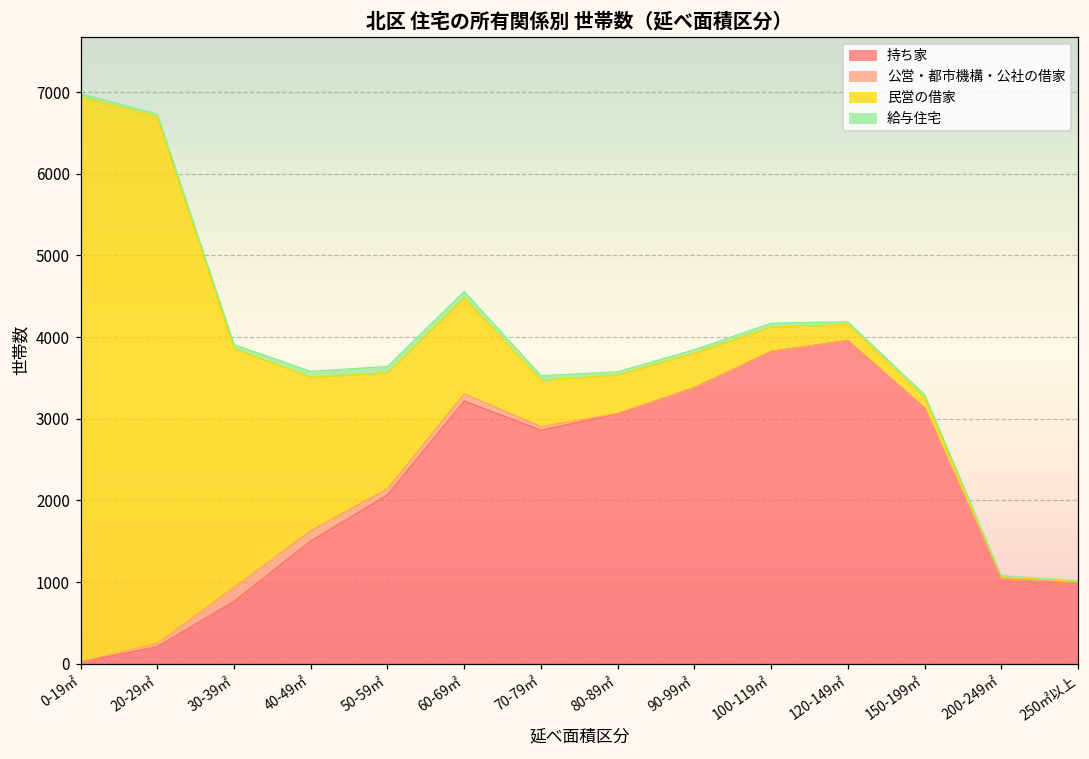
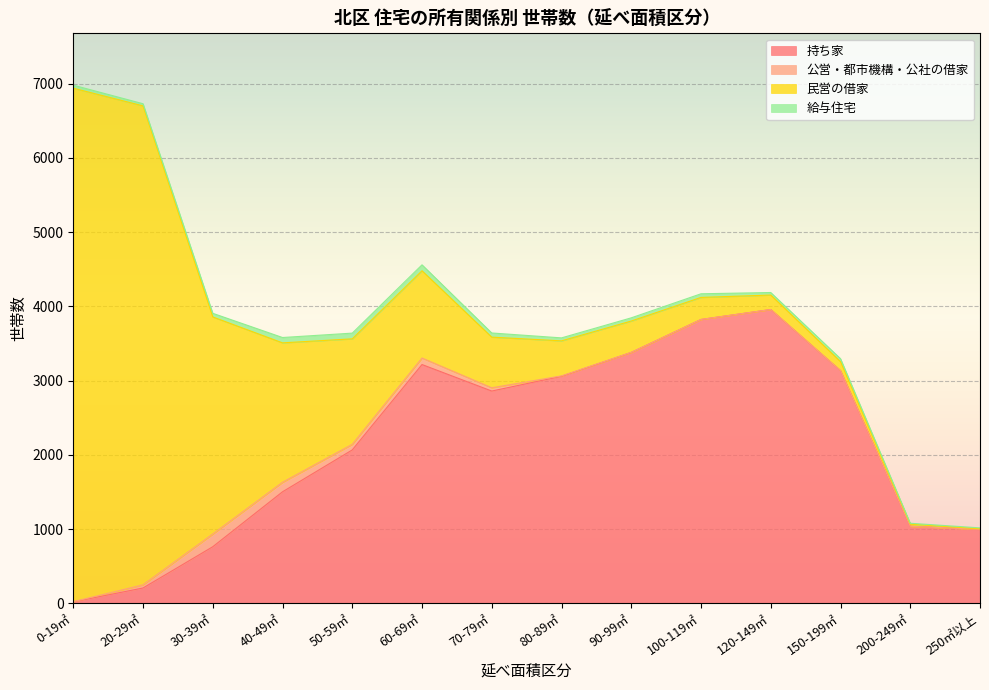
民営の借家, 70-79㎡: 600 -> 700
